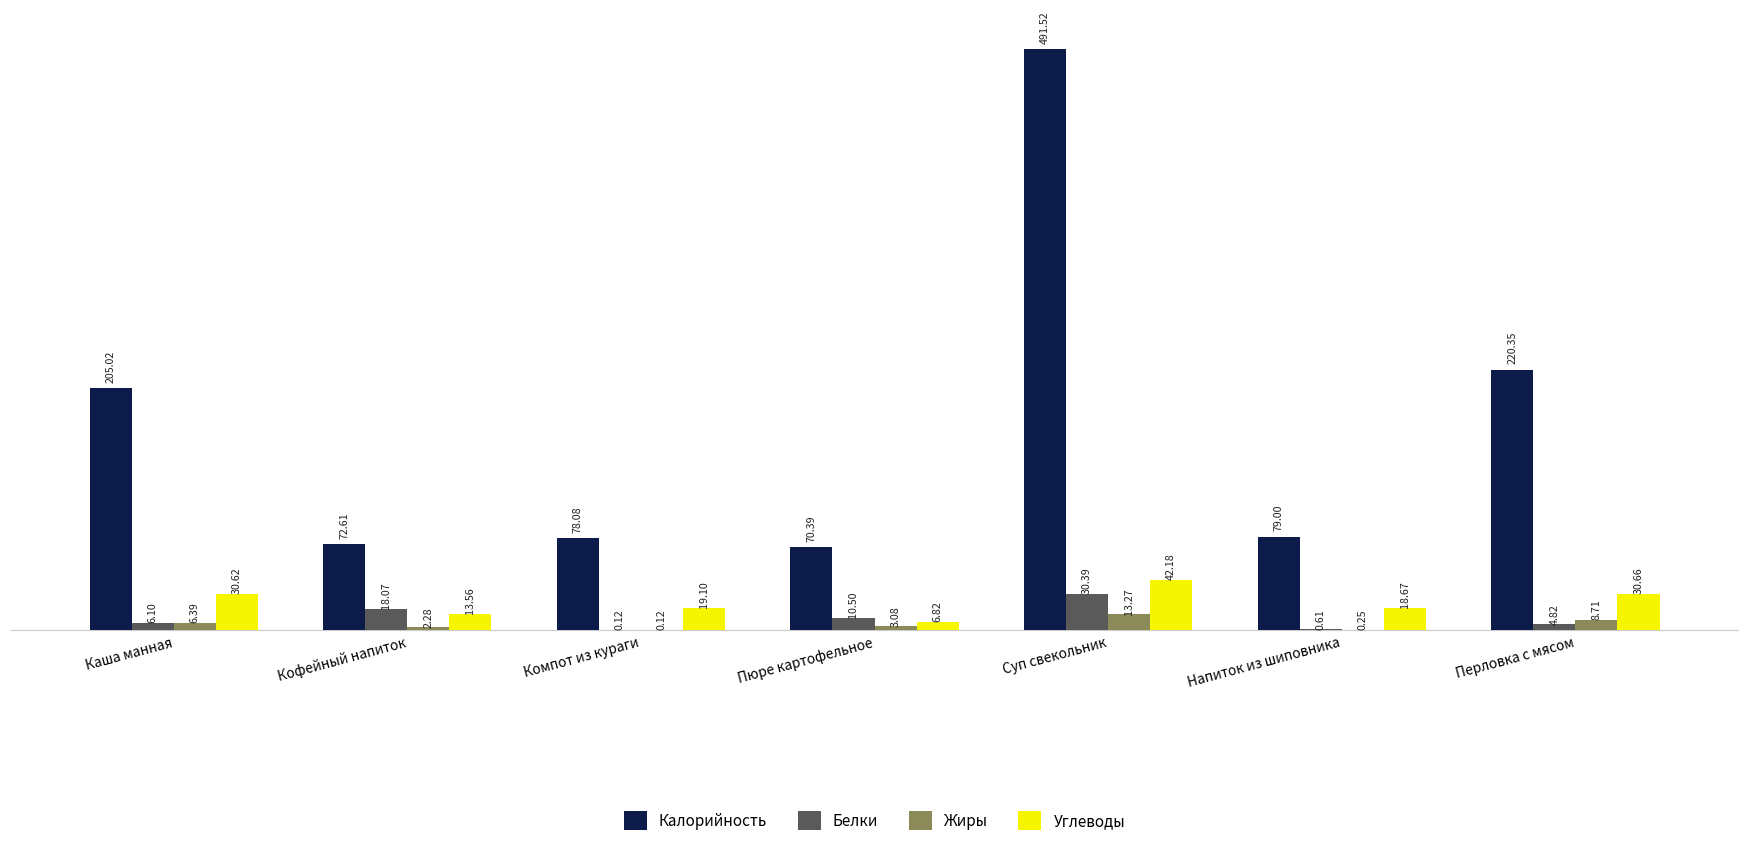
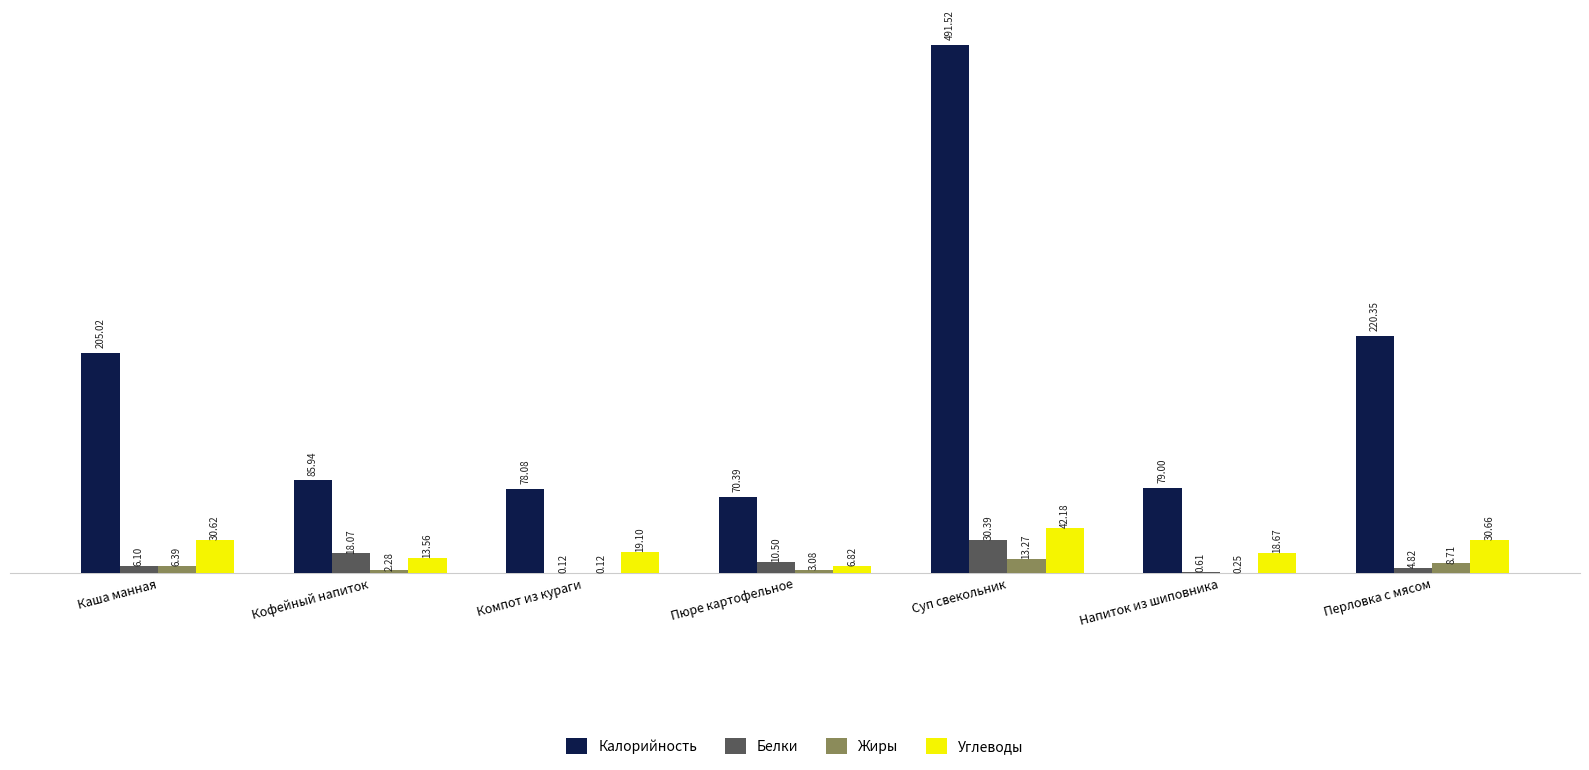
Калорийность, Кофейный напиток: 72.61 -> 85.94
